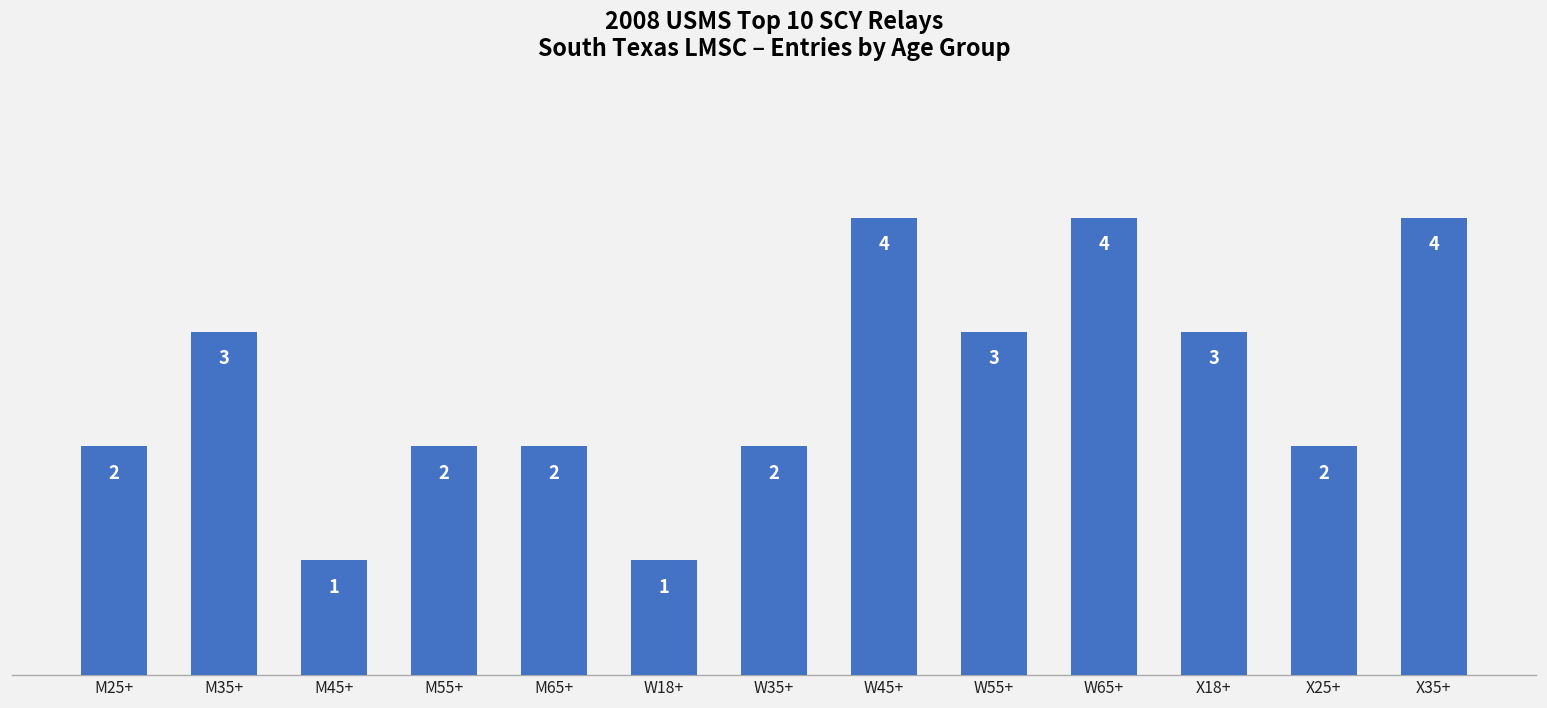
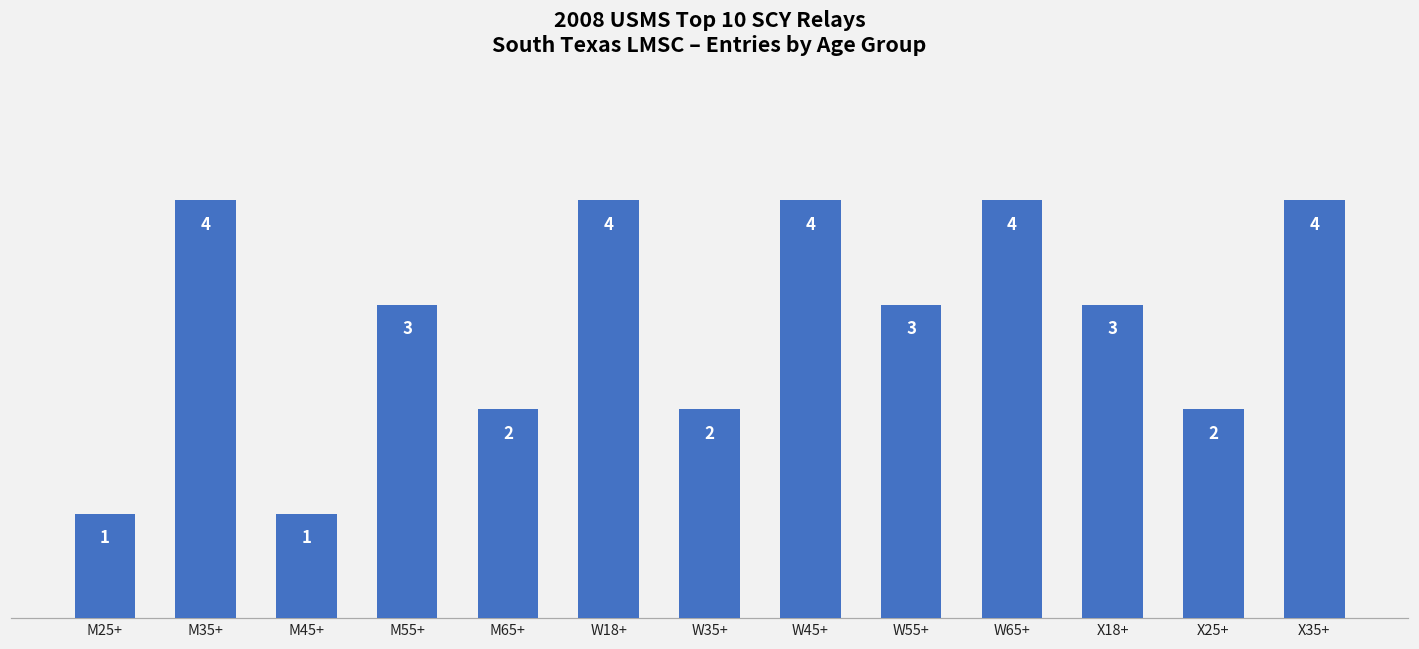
M25+: 2 -> 1
M35+: 3 -> 4
M55+: 2 -> 3
W18+: 1 -> 4
